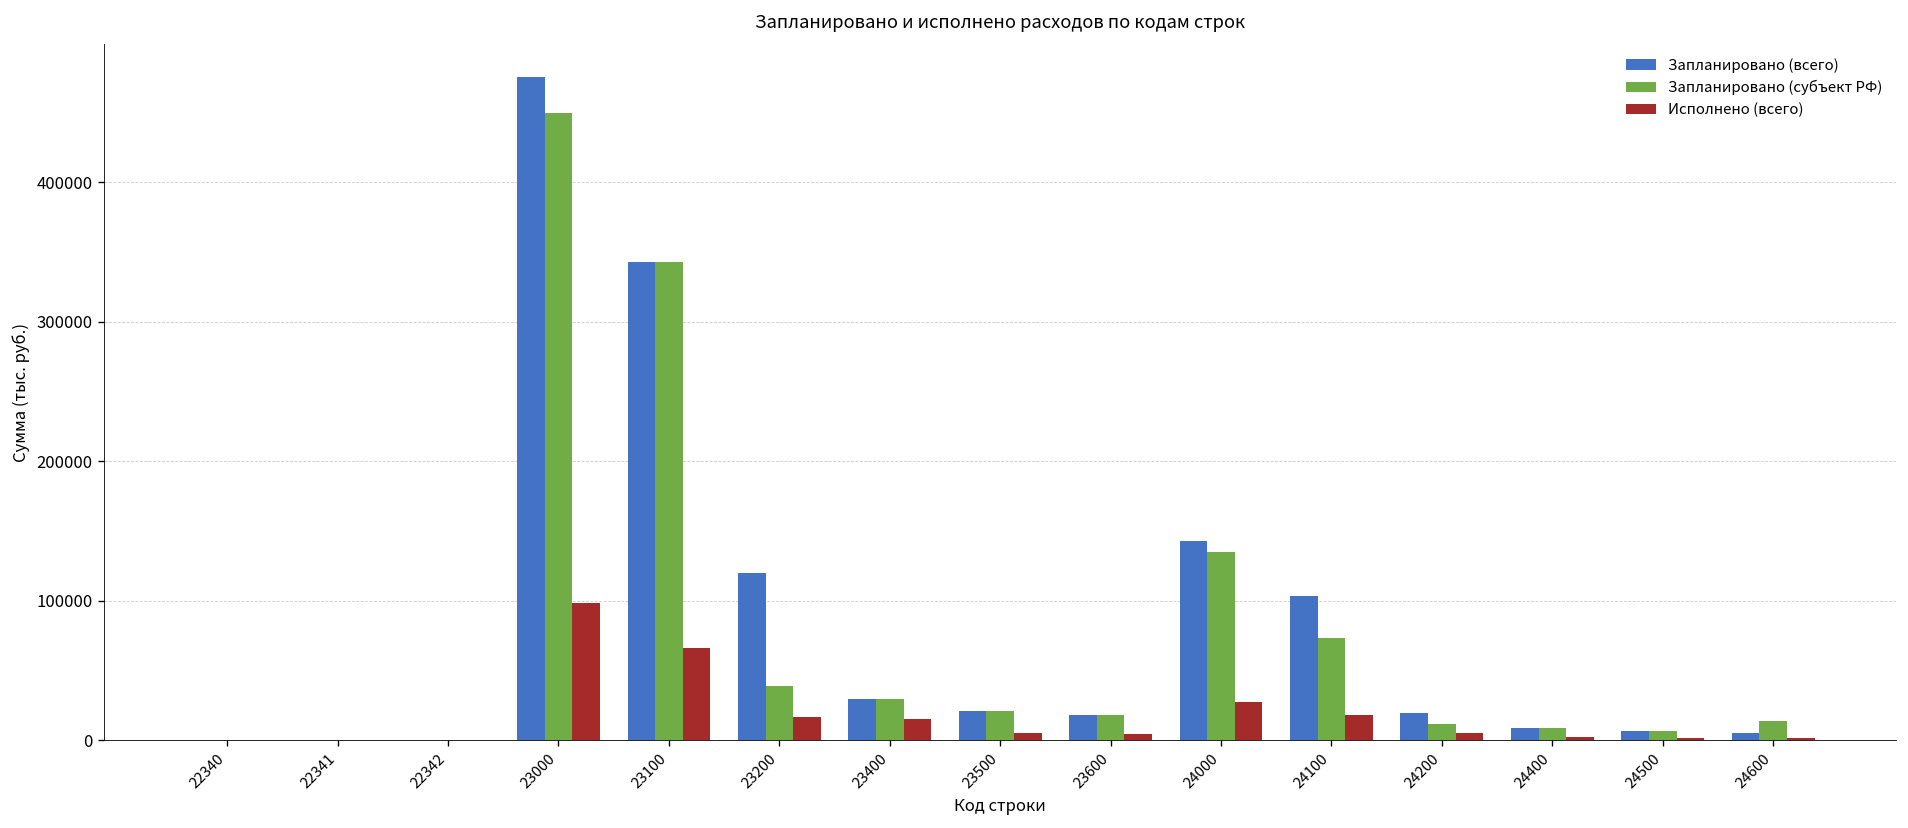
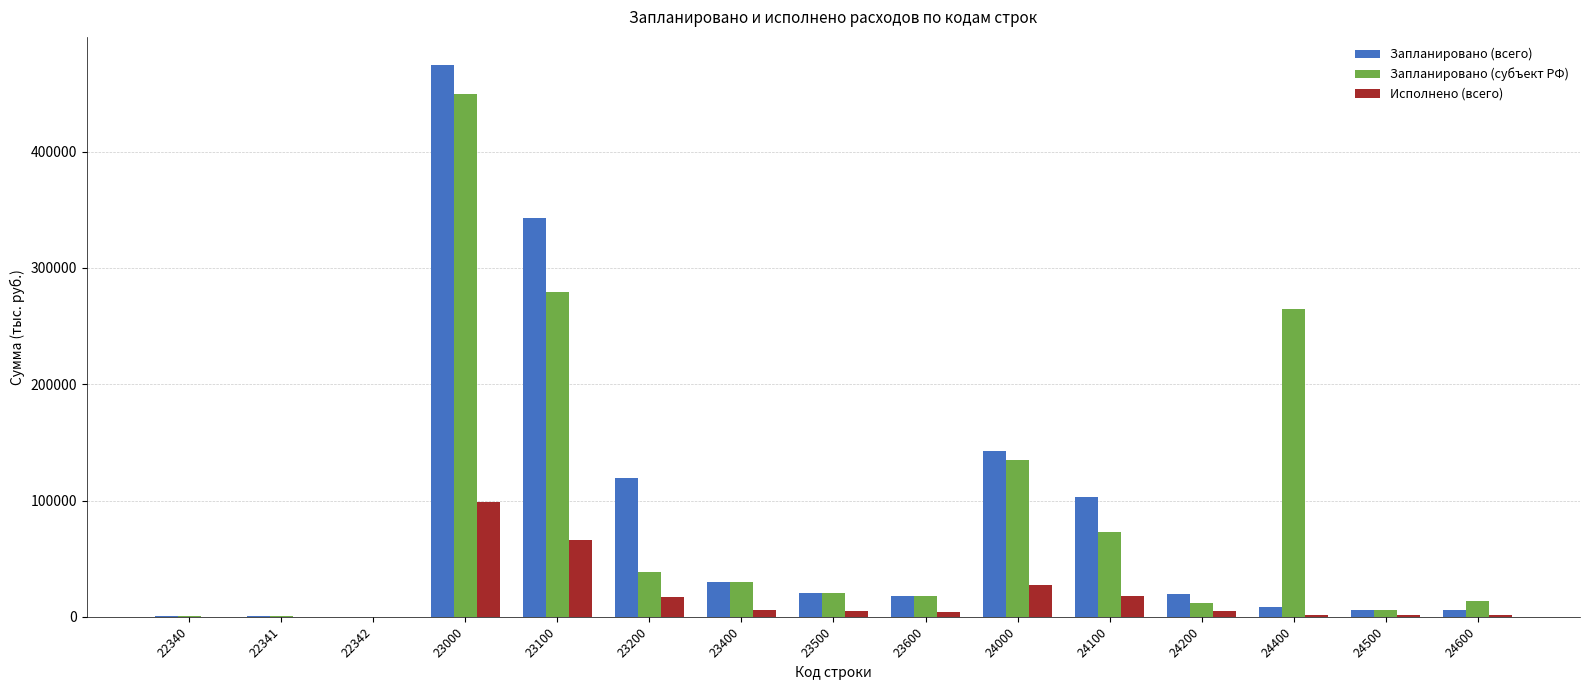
Запланировано (субъект РФ), 23100: 342000 -> 280000
Исполнено (всего), 23400: 15000 -> 6000
Запланировано (субъект РФ), 24400: 9000 -> 264000
